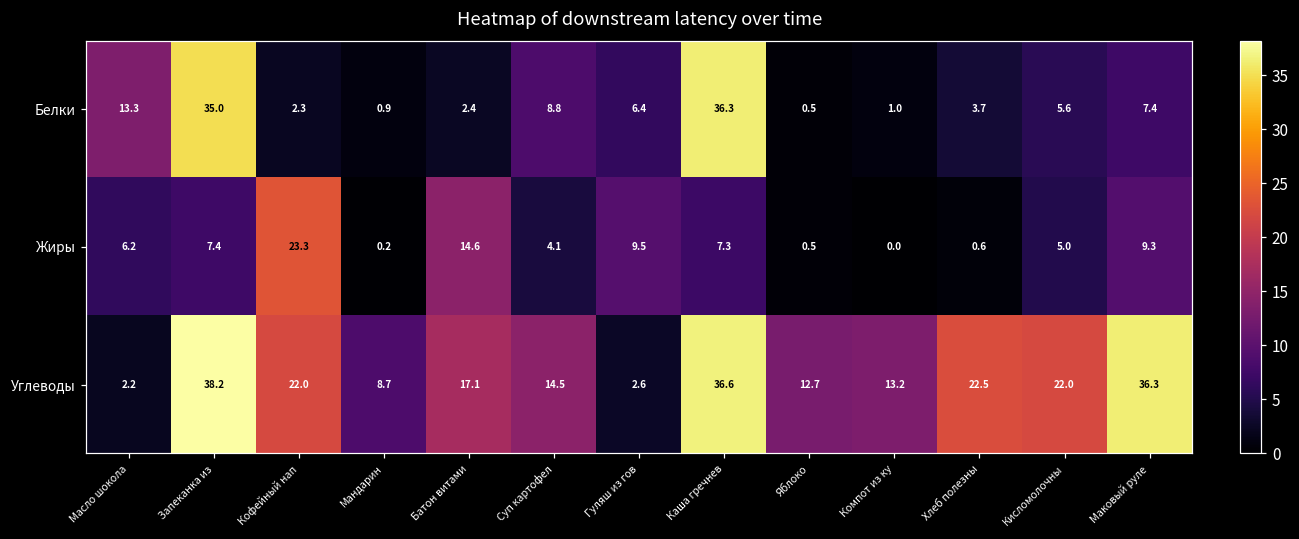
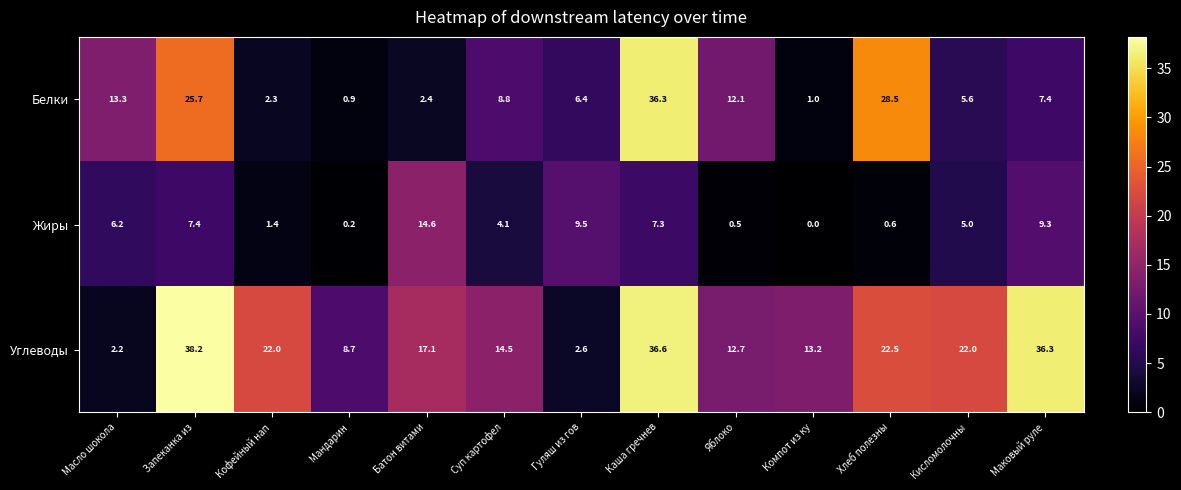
Белки, Запеканка из: 35.0 -> 25.7
Белки, Яблоко: 0.5 -> 12.1
Белки, Хлеб полезны: 3.7 -> 28.5
Жиры, Кофейный нап: 23.3 -> 1.4
